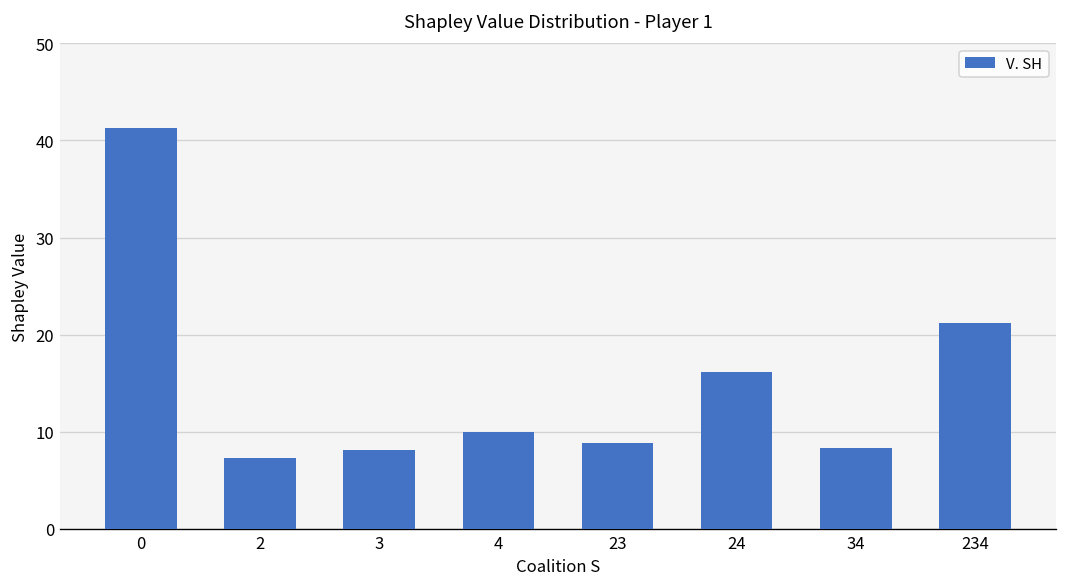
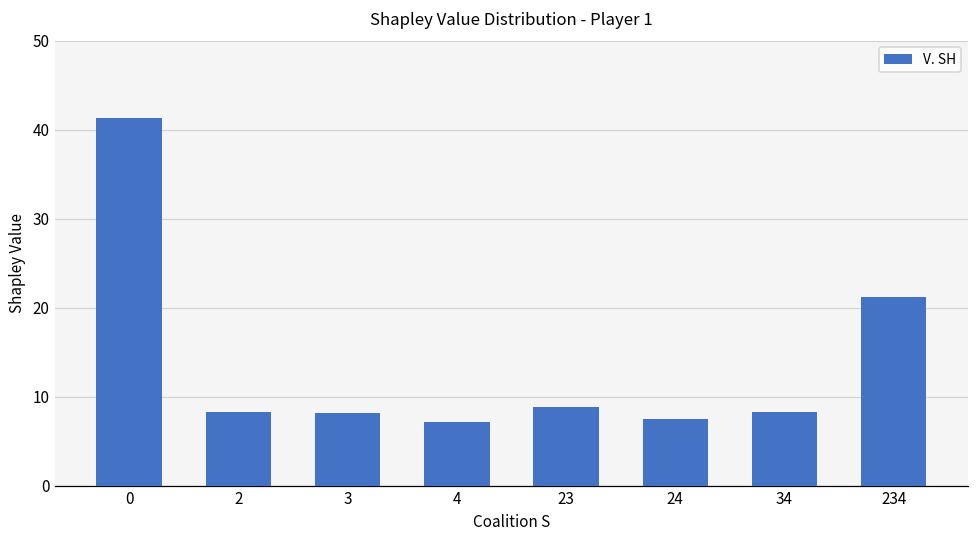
2: 7 -> 8
4: 10 -> 7
24: 16 -> 8
